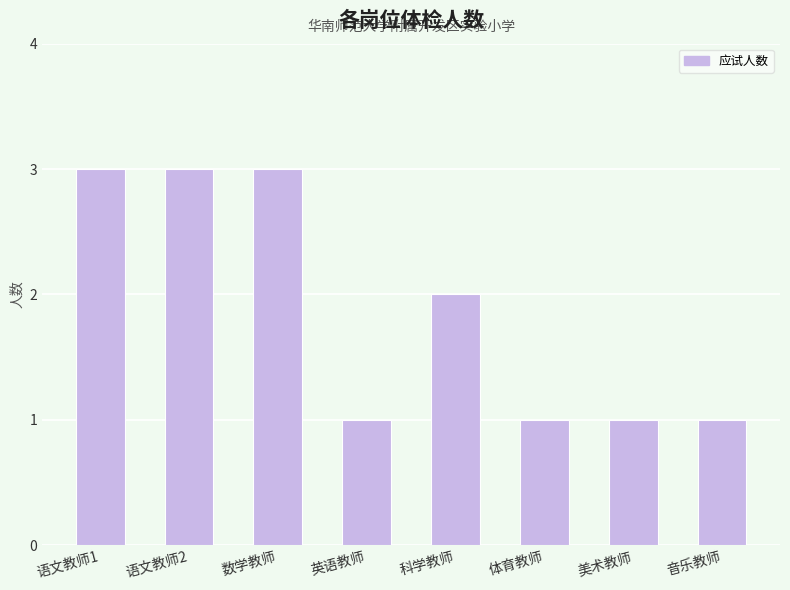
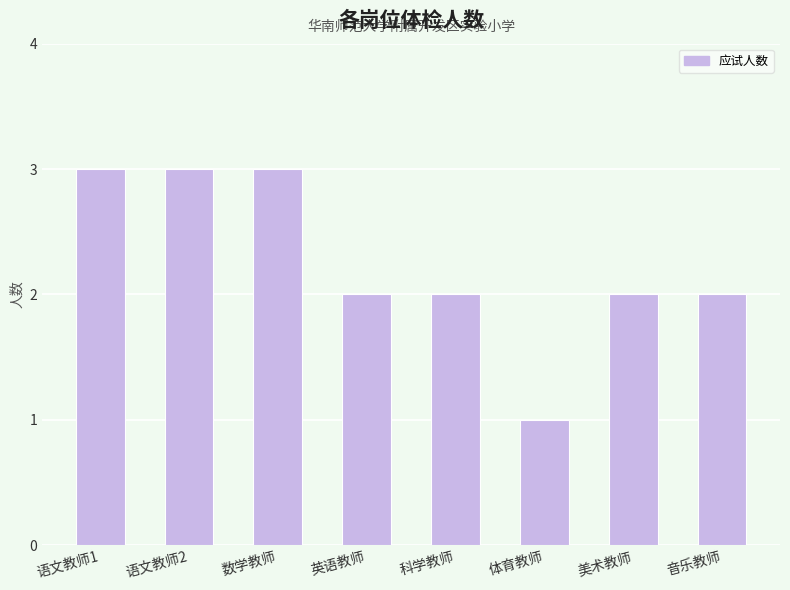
英语教师: 1 -> 2
美术教师: 1 -> 2
音乐教师: 1 -> 2
